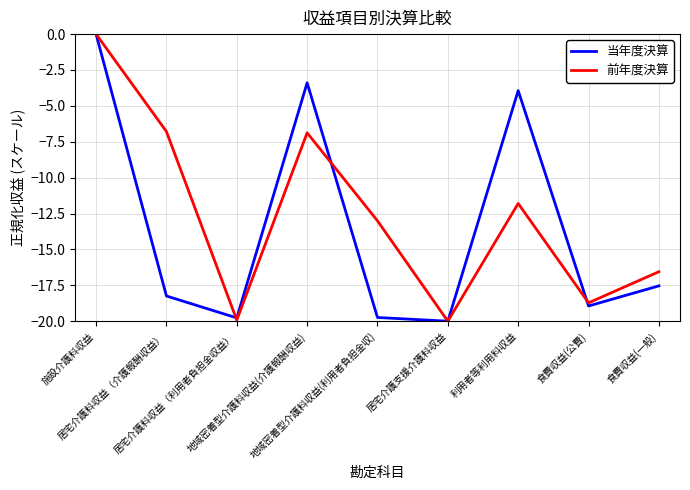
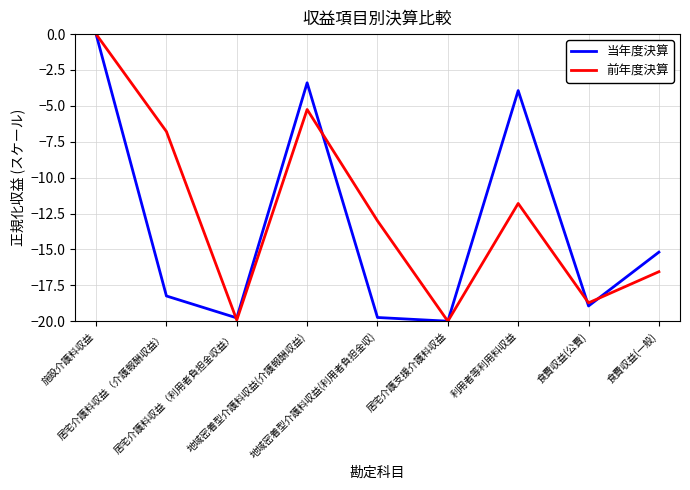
前年度決算, 地域密着型介護料収益(介護報酬収益): -6.9 -> -5.3
当年度決算, 食費収益(一般): -17.5 -> -15.2
